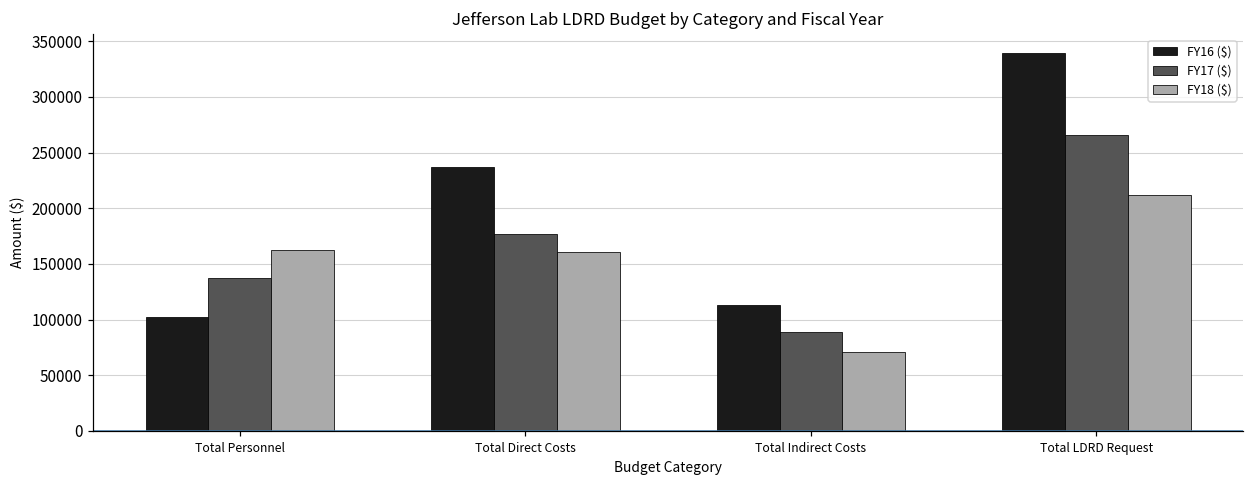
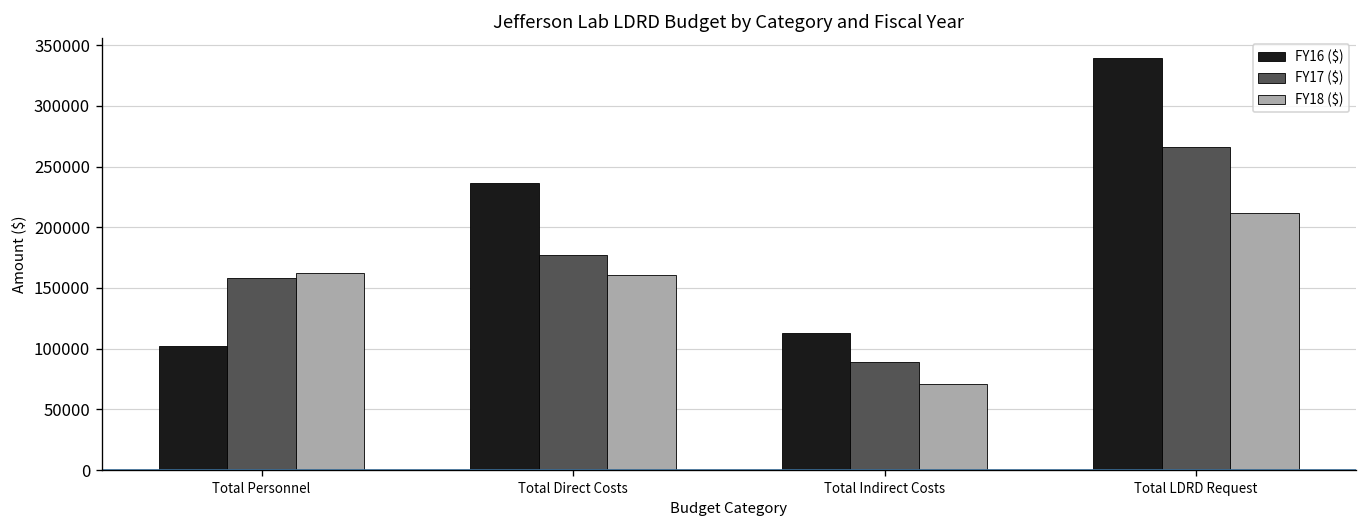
FY17 ($), Total Personnel: 137000 -> 158000
